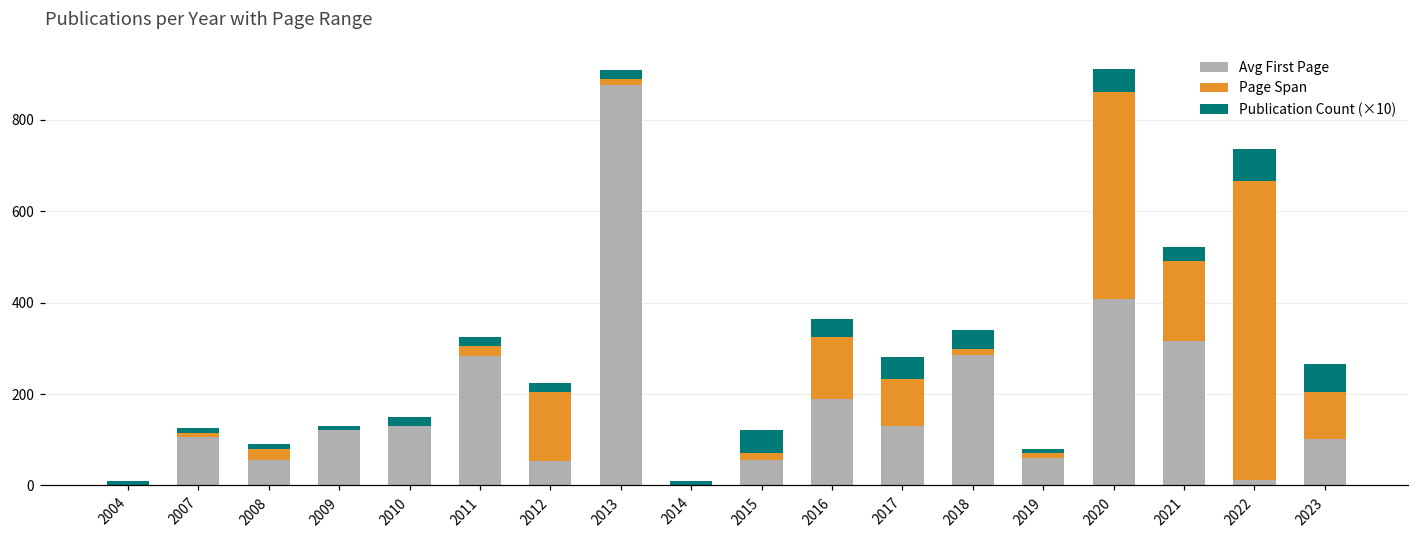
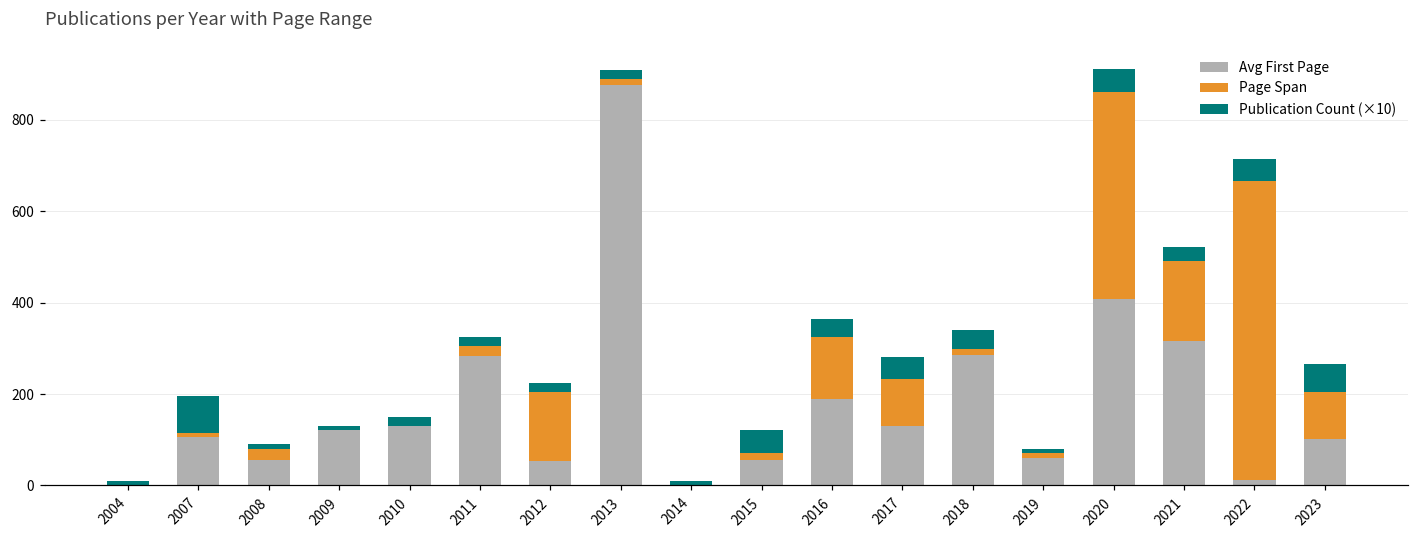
Publication Count (×10), 2007: 10 -> 80
Publication Count (×10), 2022: 70 -> 50
